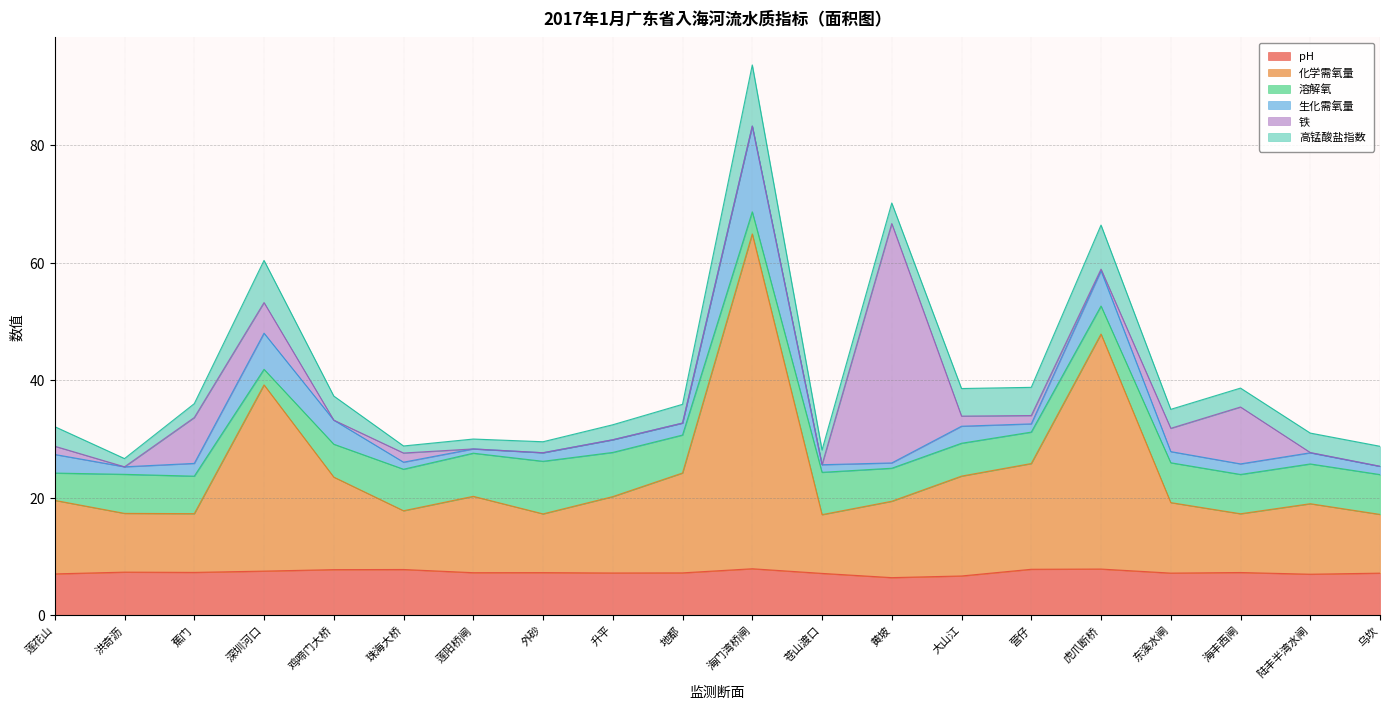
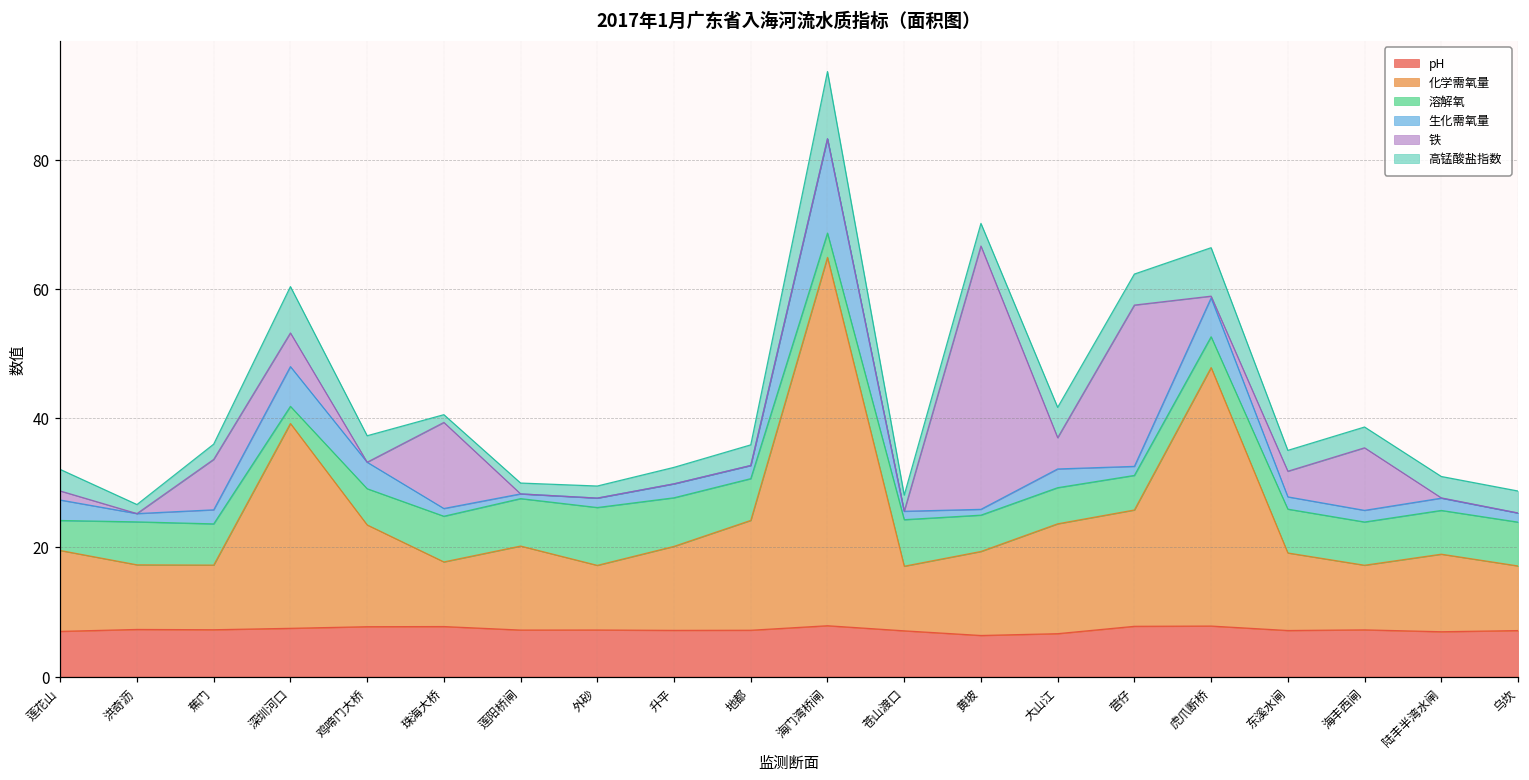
铁, 珠海大桥: 2 -> 13
铁, 大山江: 2 -> 5
铁, 营仔: 1 -> 25
